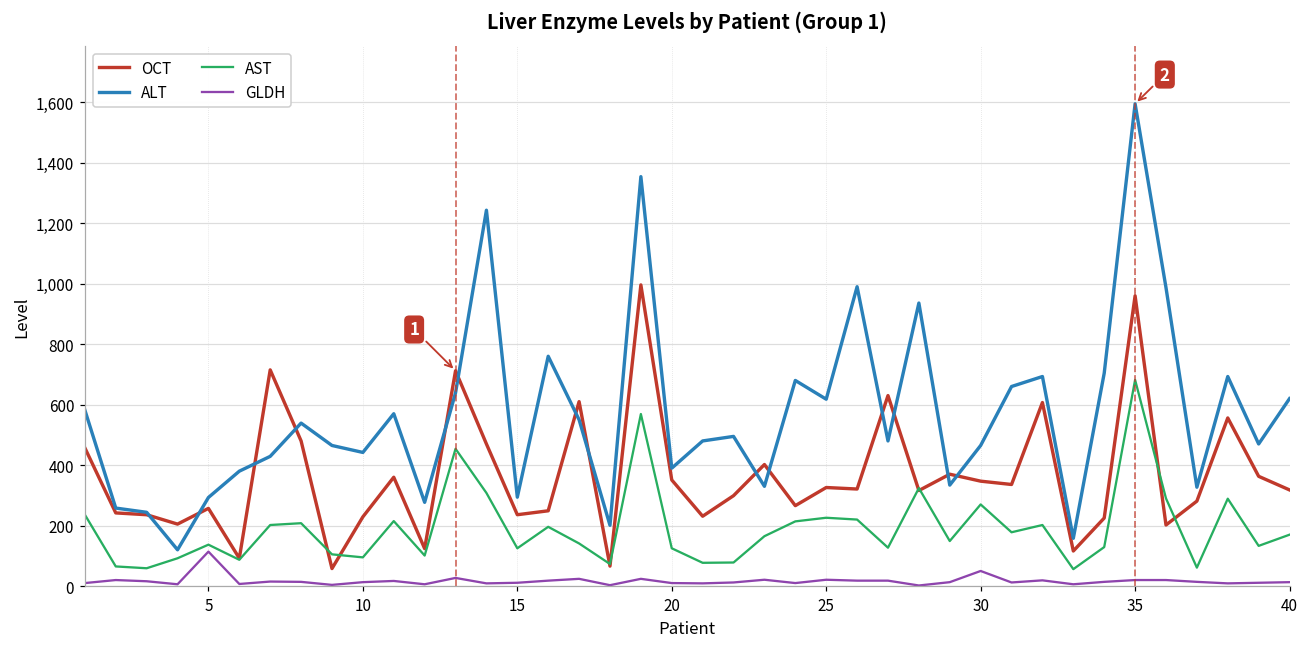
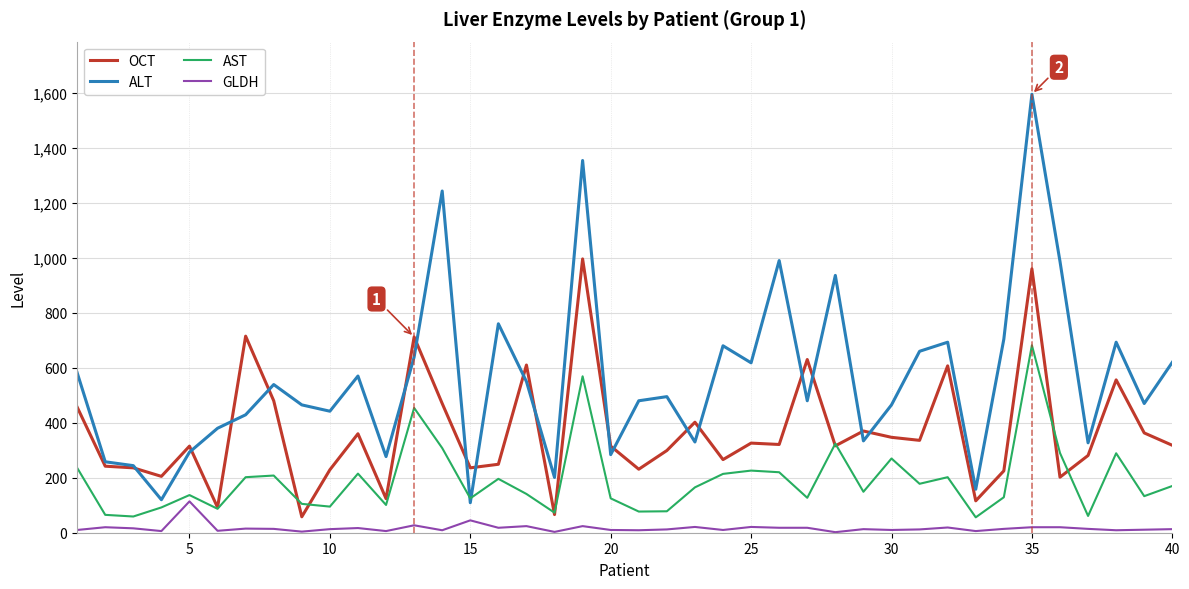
OCT, 5: 260 -> 320
ALT, 15: 290 -> 110
GLDH, 15: 10 -> 50
OCT, 20: 350 -> 320
ALT, 20: 390 -> 280
GLDH, 30: 50 -> 10
